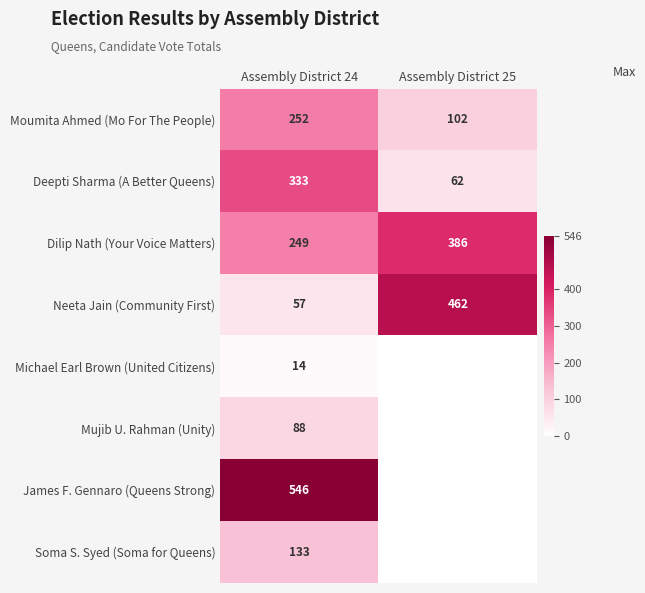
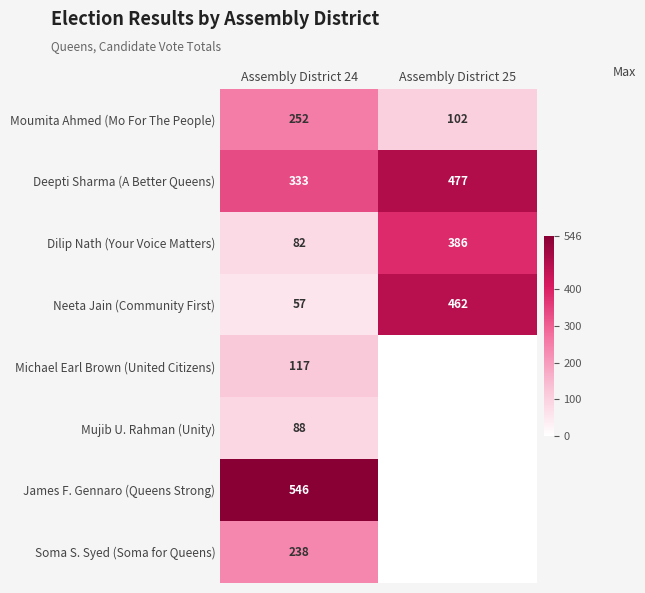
Deepti Sharma (A Better Queens), Assembly District 25: 62 -> 477
Dilip Nath (Your Voice Matters), Assembly District 24: 249 -> 82
Michael Earl Brown (United Citizens), Assembly District 24: 14 -> 117
Soma S. Syed (Soma for Queens), Assembly District 24: 133 -> 238
